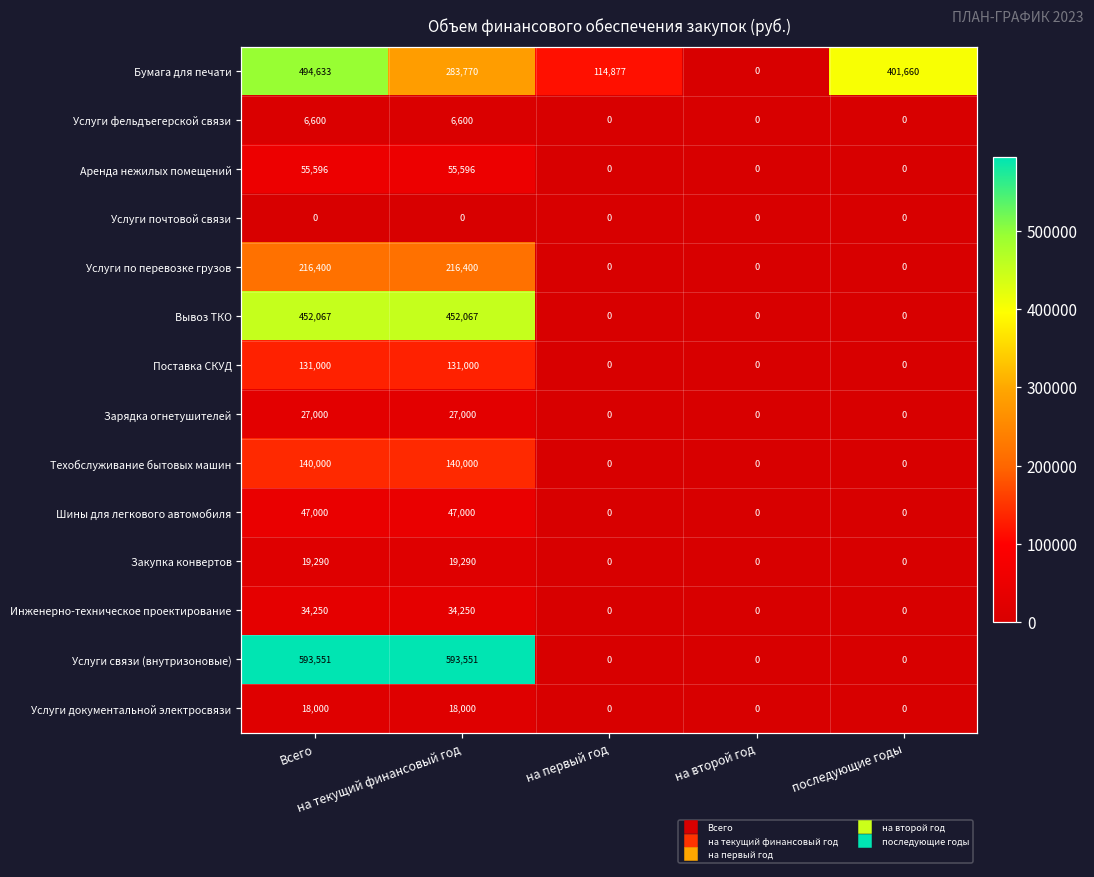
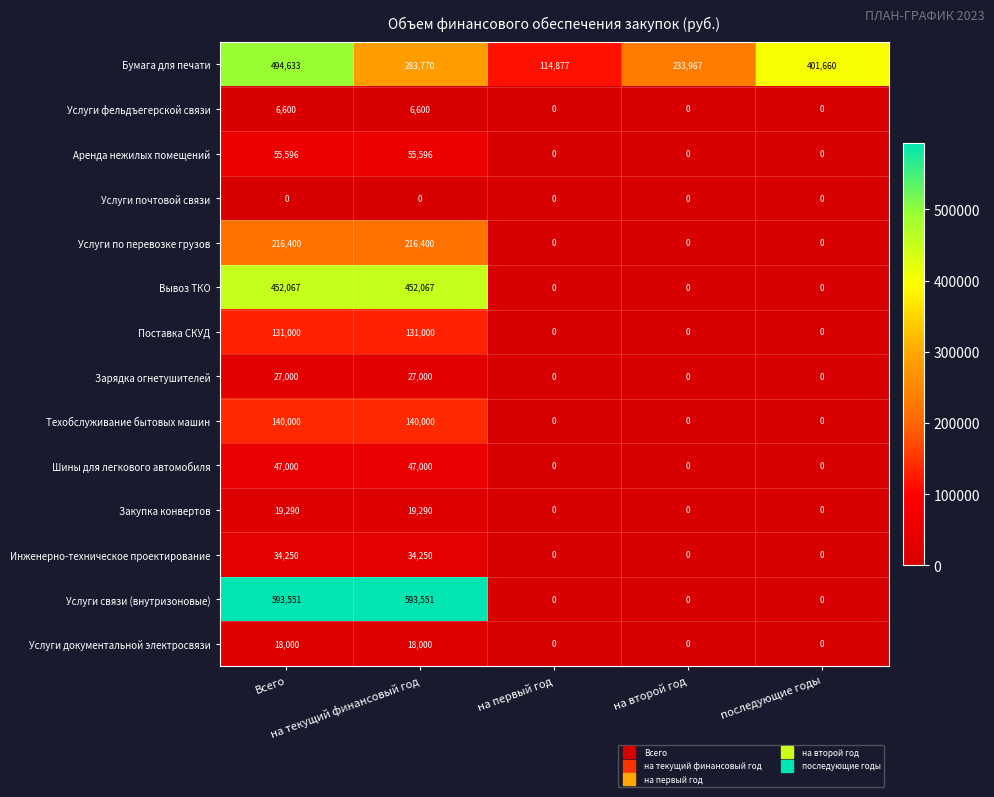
Бумага для печати, на второй год: 0 -> 233,967
